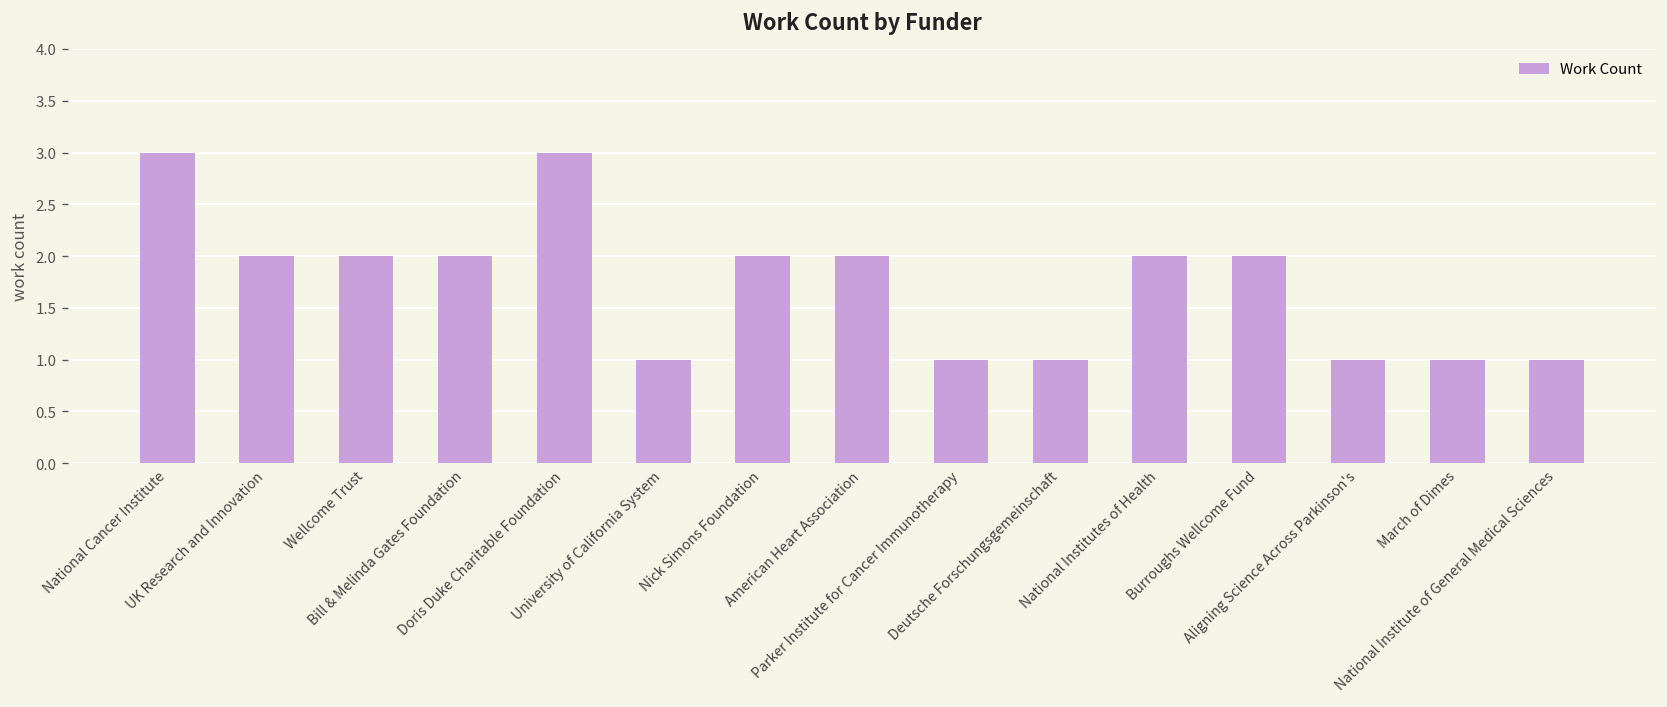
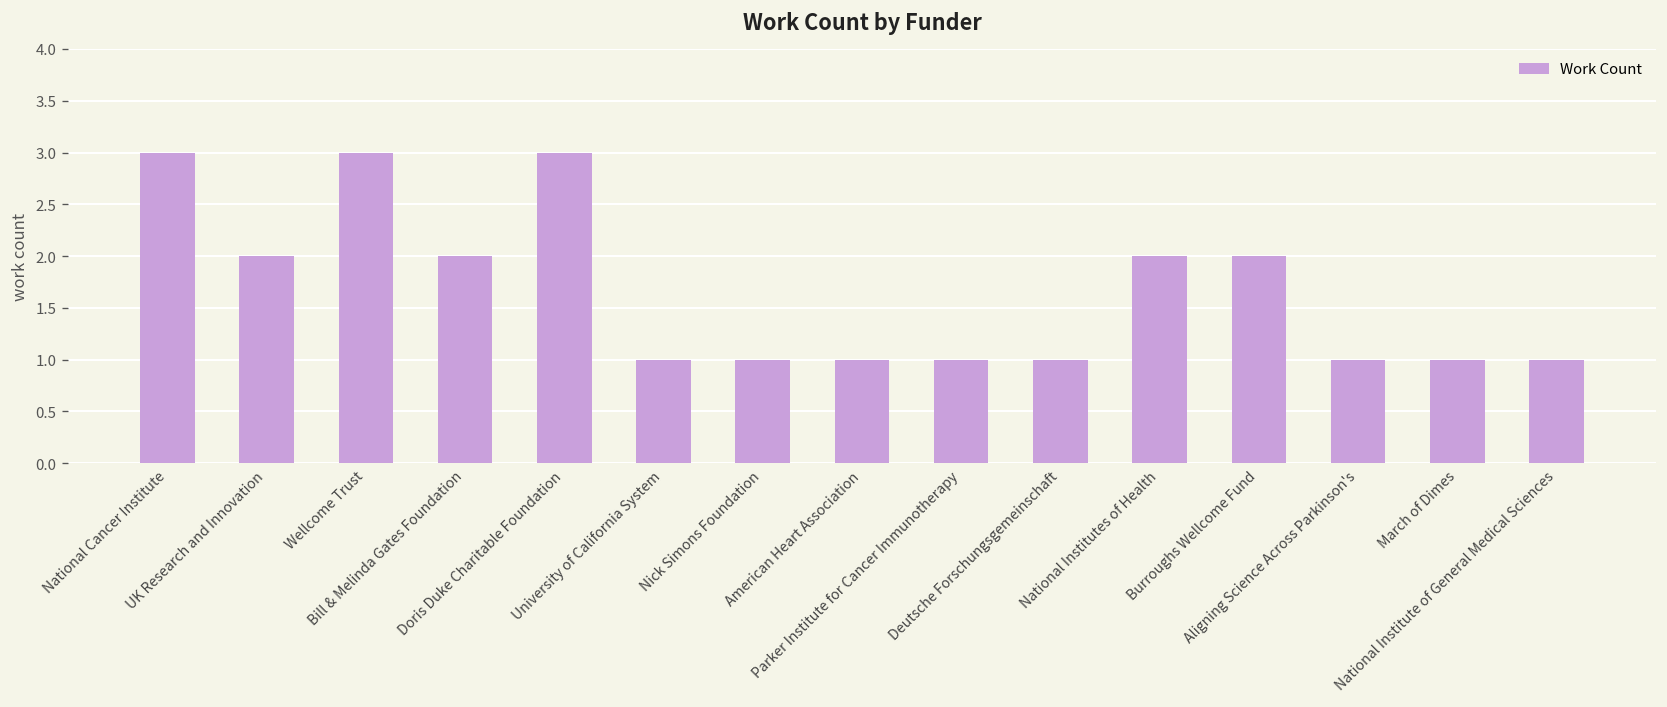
Wellcome Trust: 2 -> 3
Nick Simons Foundation: 2 -> 1
American Heart Association: 2 -> 1
